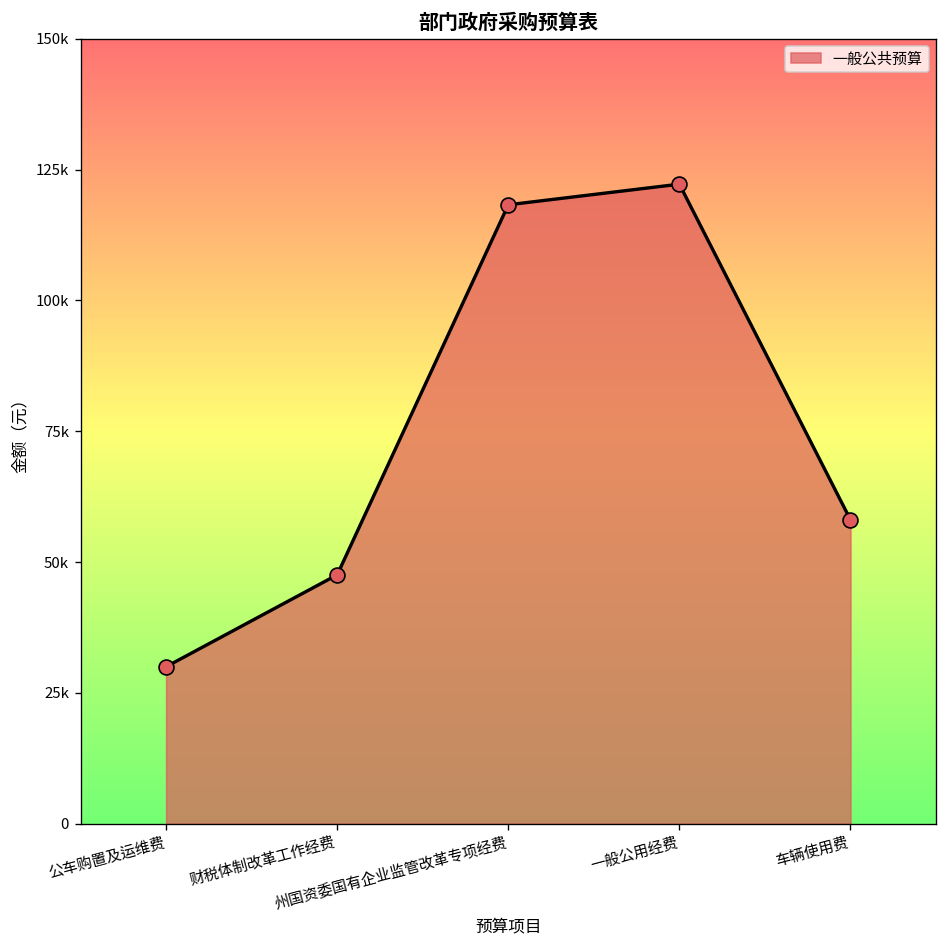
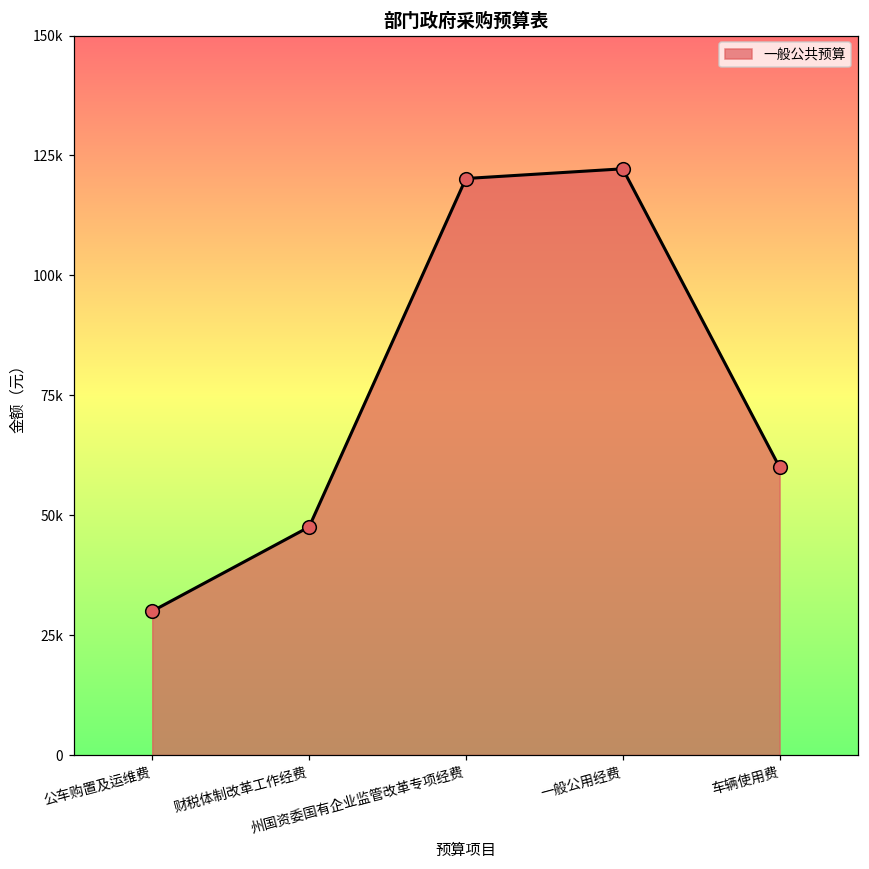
州国资委国有企业监管改革专项经费: 118000 -> 120000
车辆使用费: 58000 -> 60000
